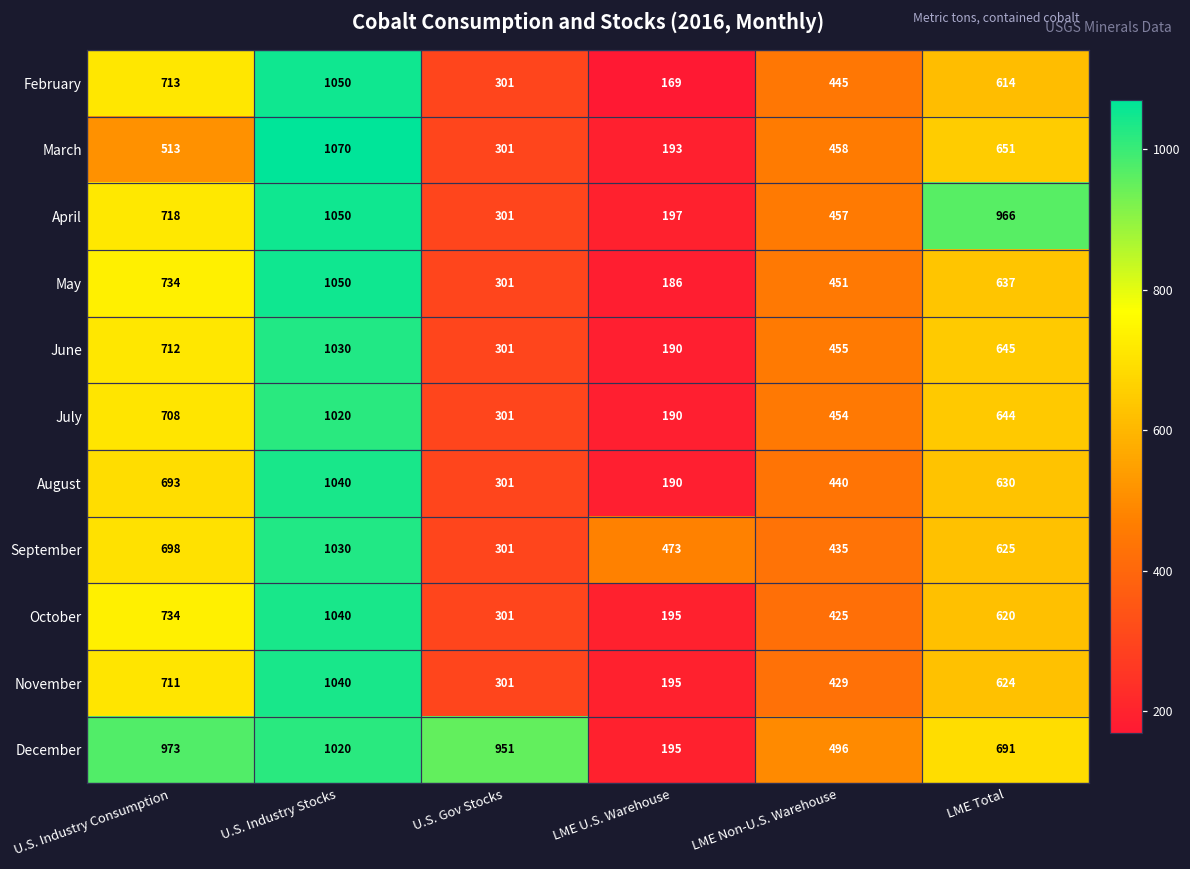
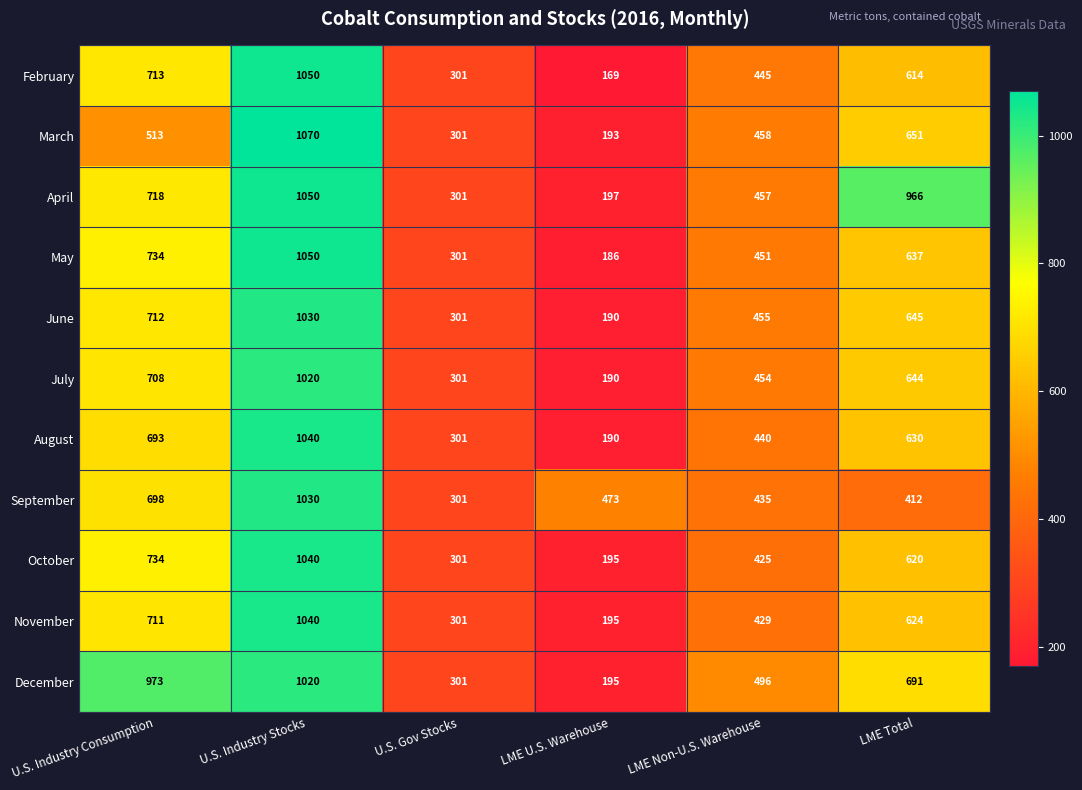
September, LME Total: 625 -> 412
December, U.S. Gov Stocks: 951 -> 301
